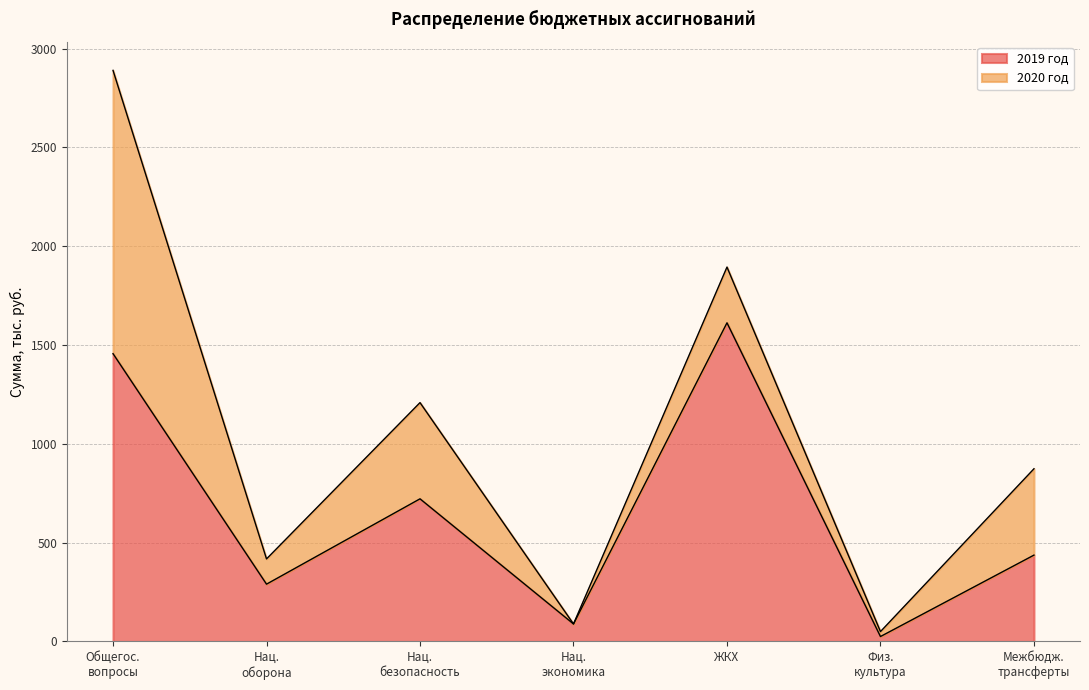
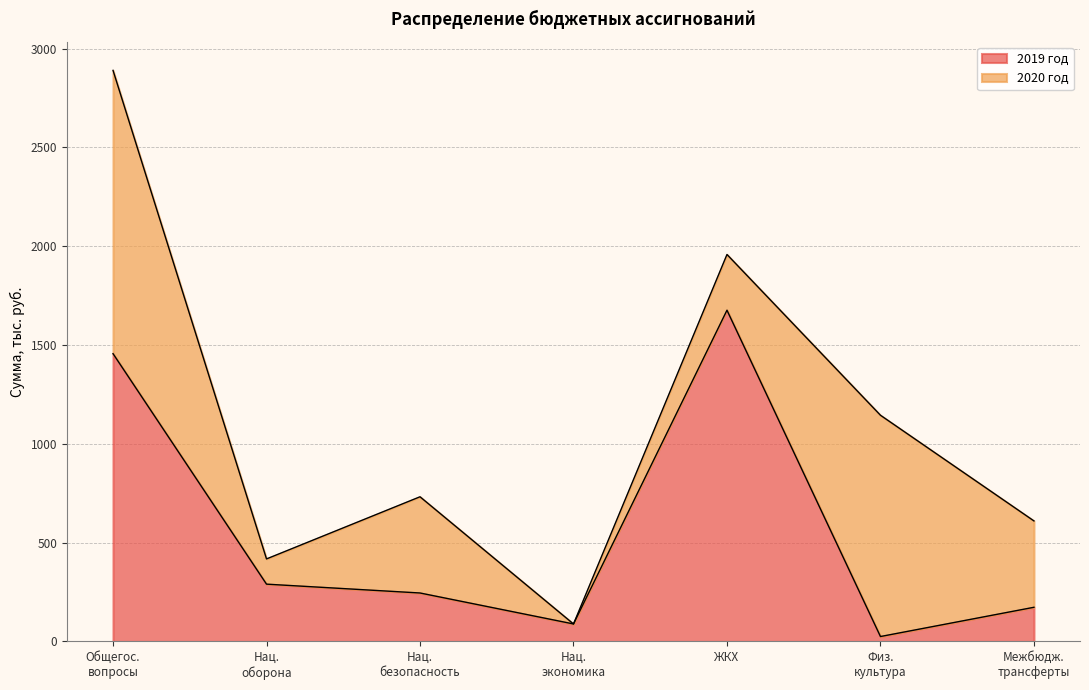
2019 год, Нац. безопасность: 720 -> 250
2019 год, ЖКХ: 1610 -> 1680
2020 год, Физ. культура: 30 -> 1120
2019 год, Межбюдж. трансферты: 440 -> 170
